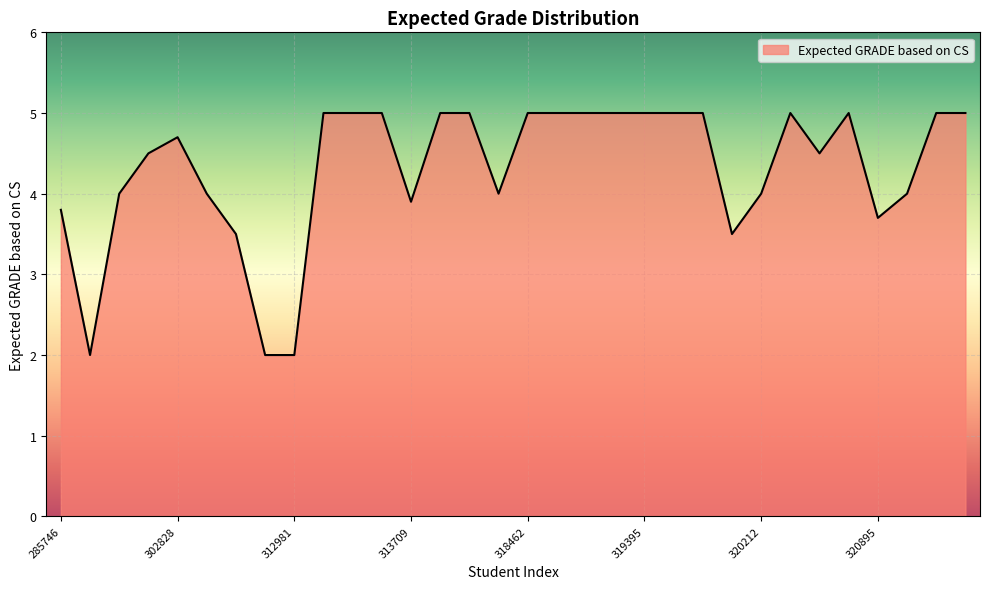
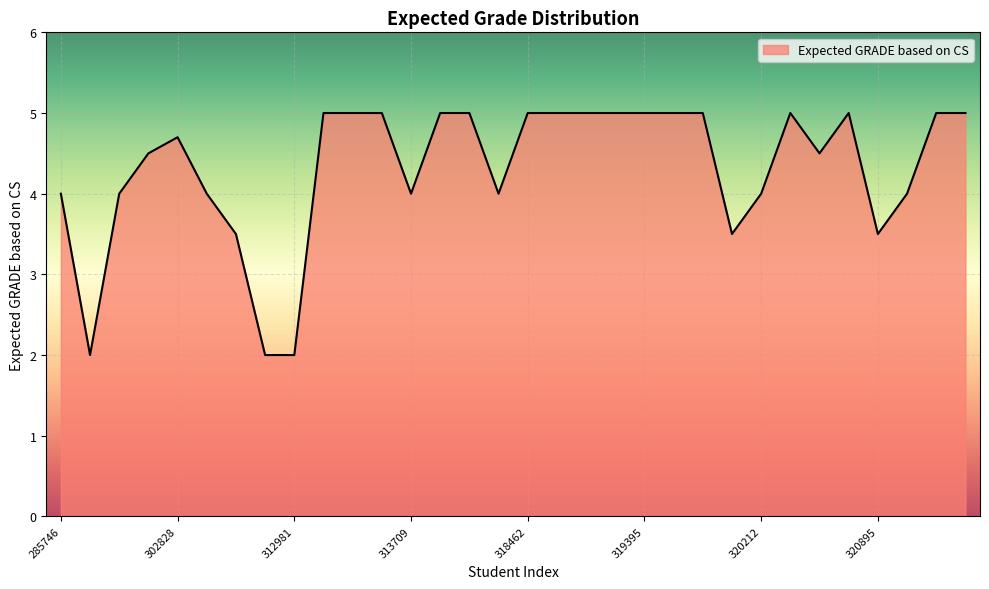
285746: 3.8 -> 4.0
313709: 3.9 -> 4.0
320895: 3.7 -> 3.5
